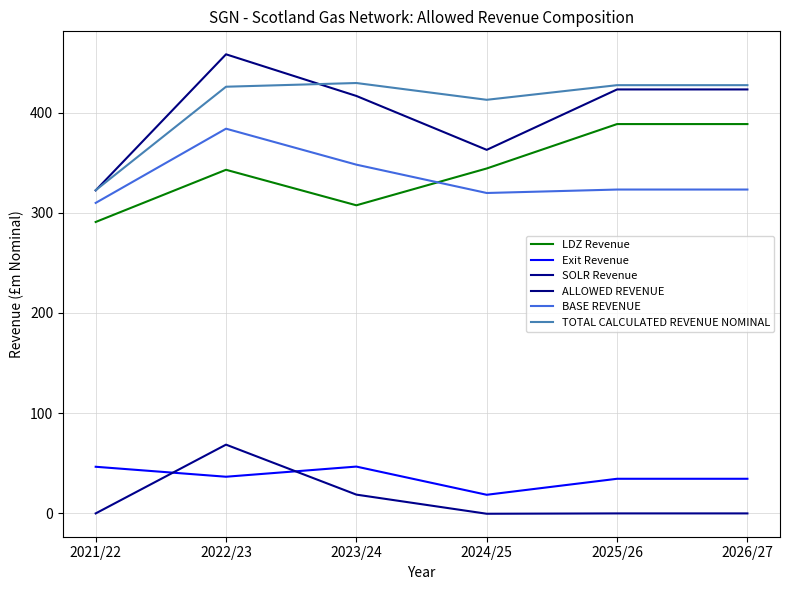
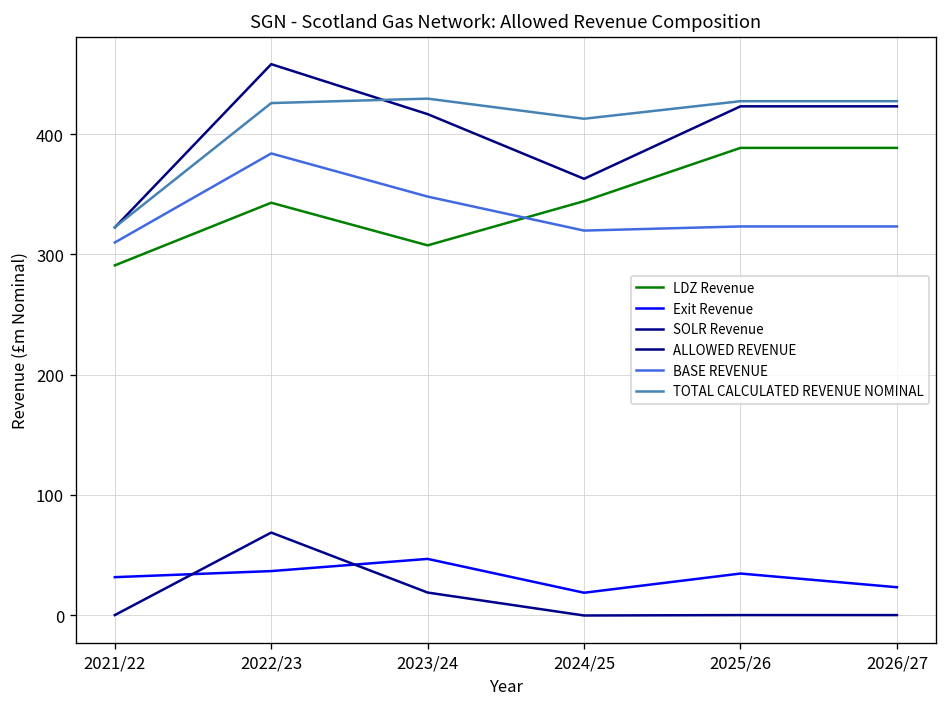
Exit Revenue, 2021/22: 47 -> 32
Exit Revenue, 2026/27: 35 -> 23
